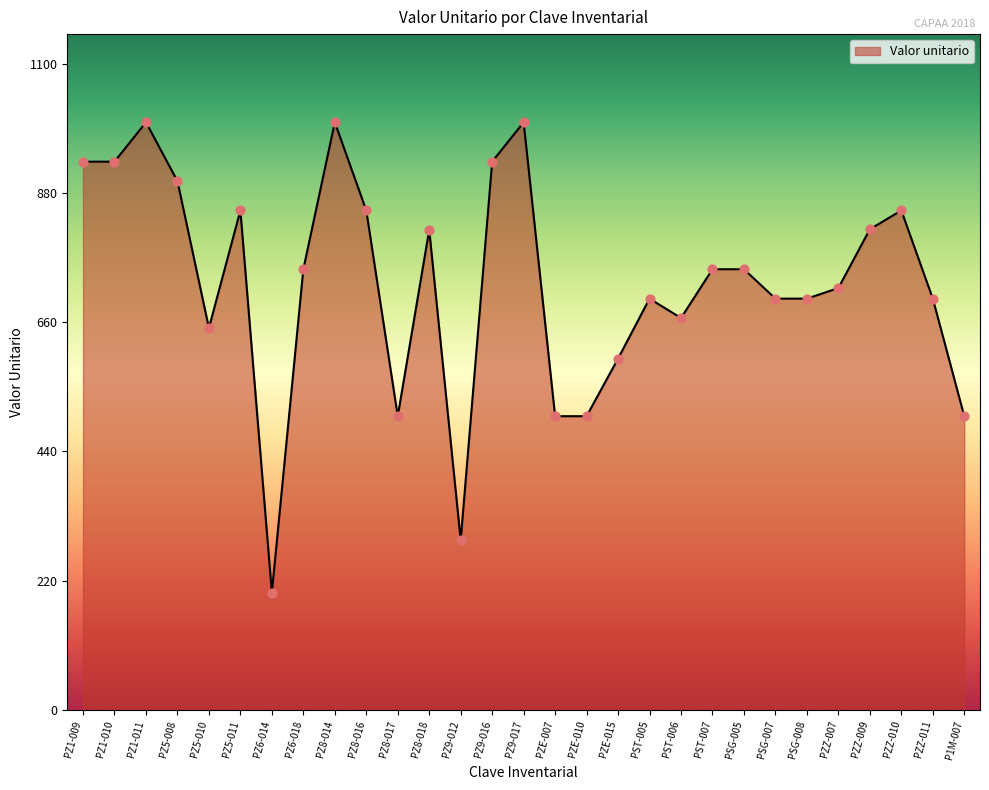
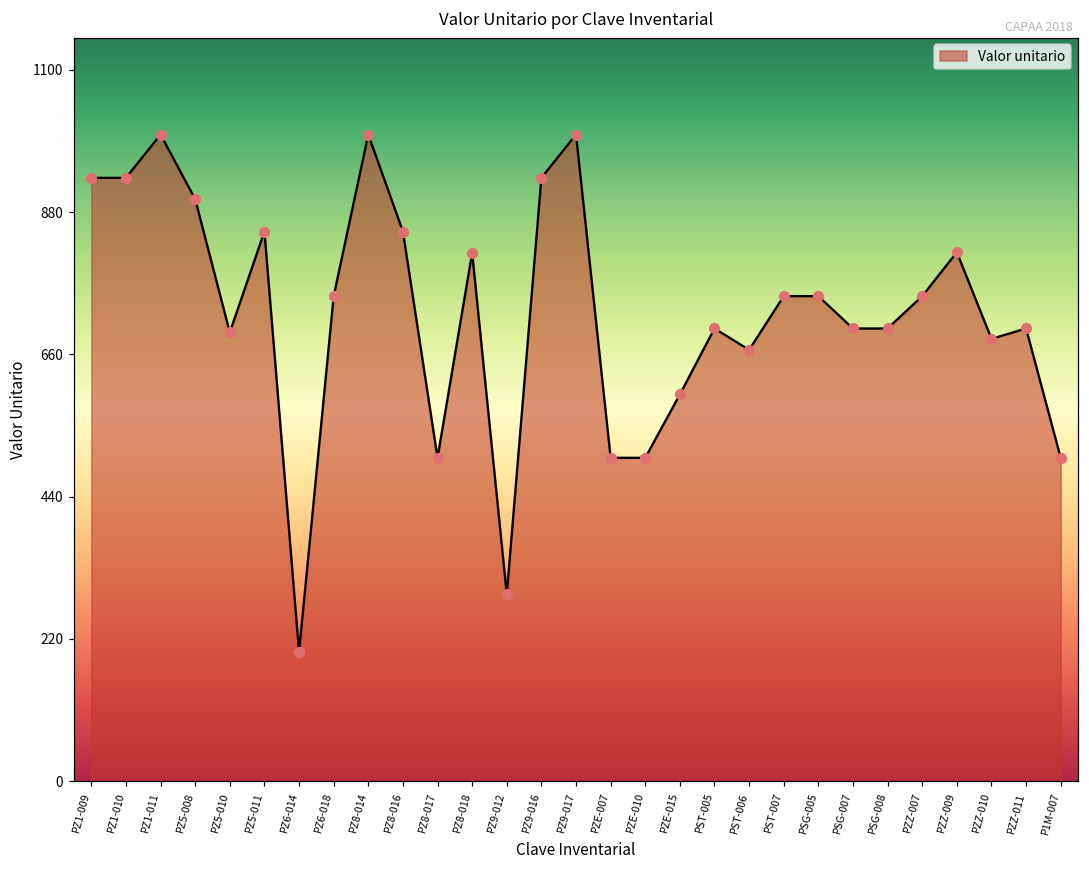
PZ5-010: 650 -> 690
PZZ-007: 720 -> 750
PZZ-010: 850 -> 680
